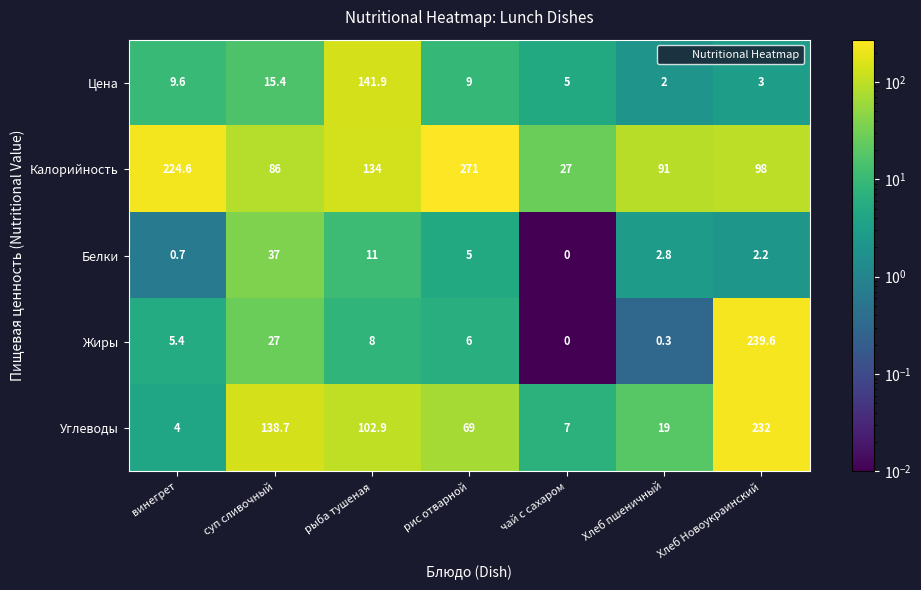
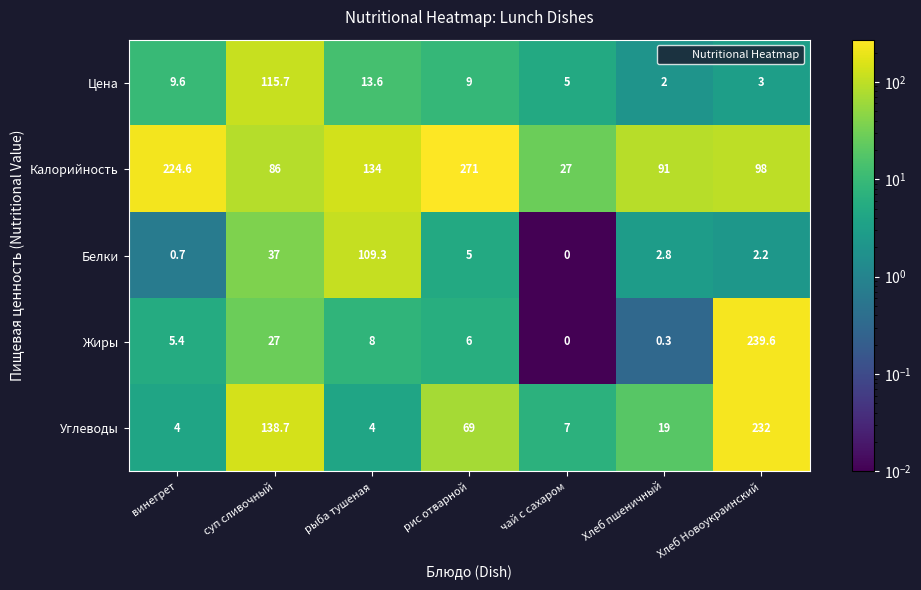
Цена, суп сливочный: 15.4 -> 115.7
Цена, рыба тушеная: 141.9 -> 13.6
Белки, рыба тушеная: 11 -> 109.3
Углеводы, рыба тушеная: 102.9 -> 4
